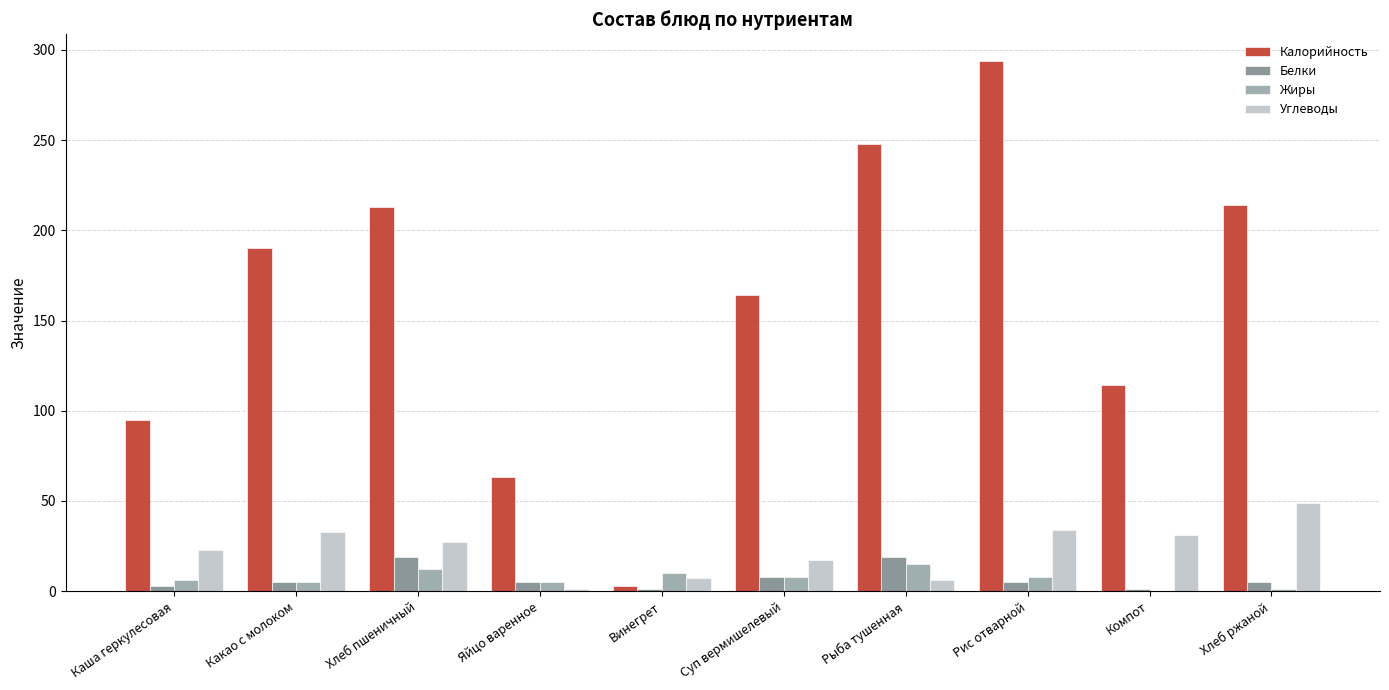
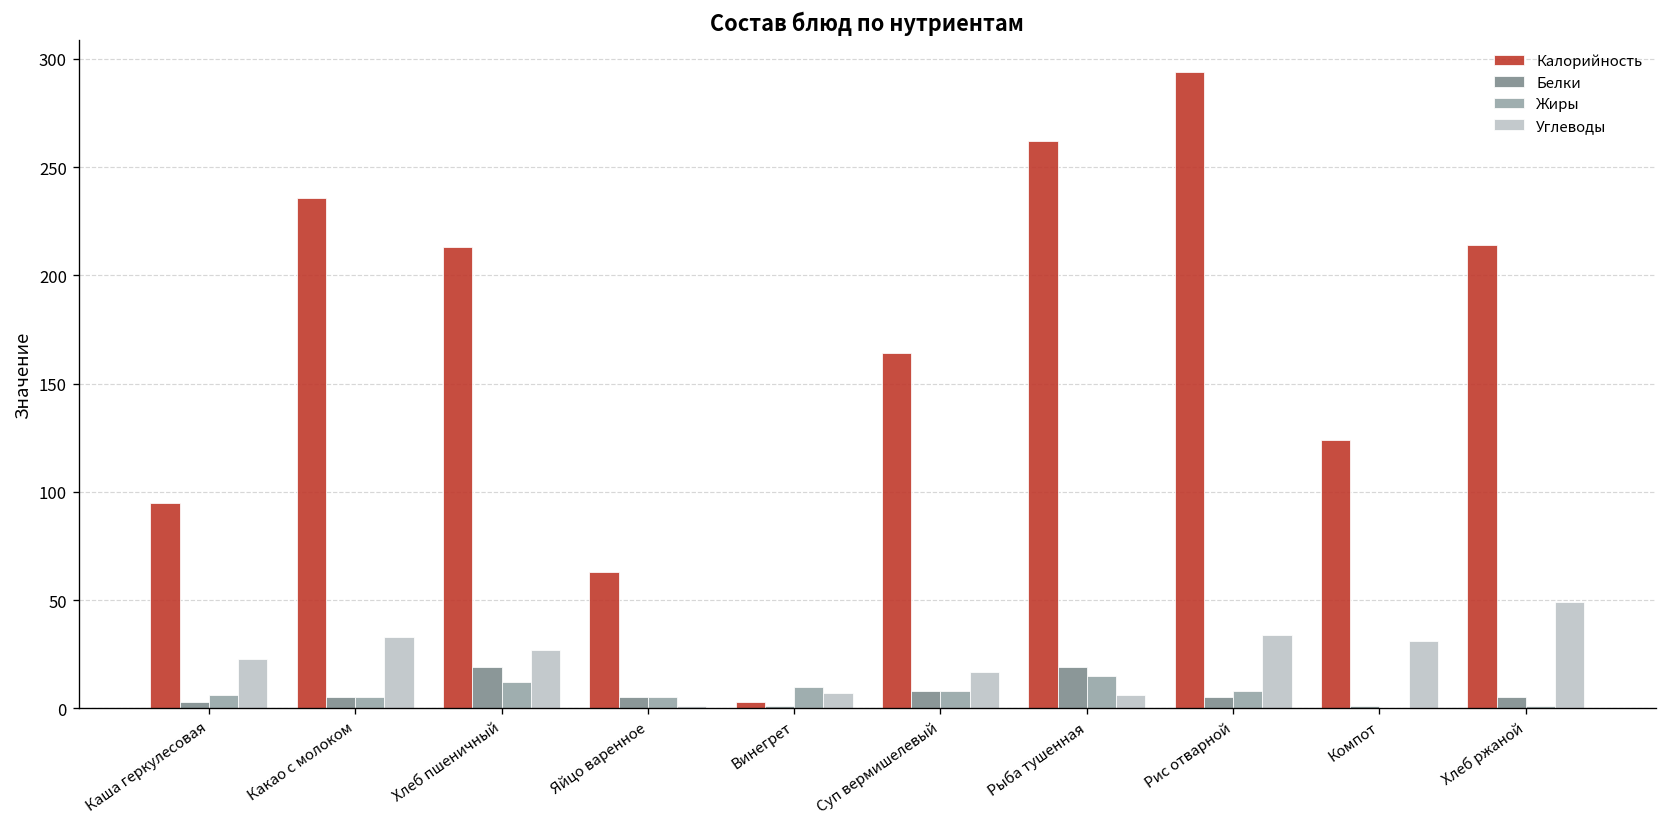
Калорийность, Какао с молоком: 190 -> 236
Калорийность, Рыба тушенная: 248 -> 262
Калорийность, Компот: 114 -> 124
